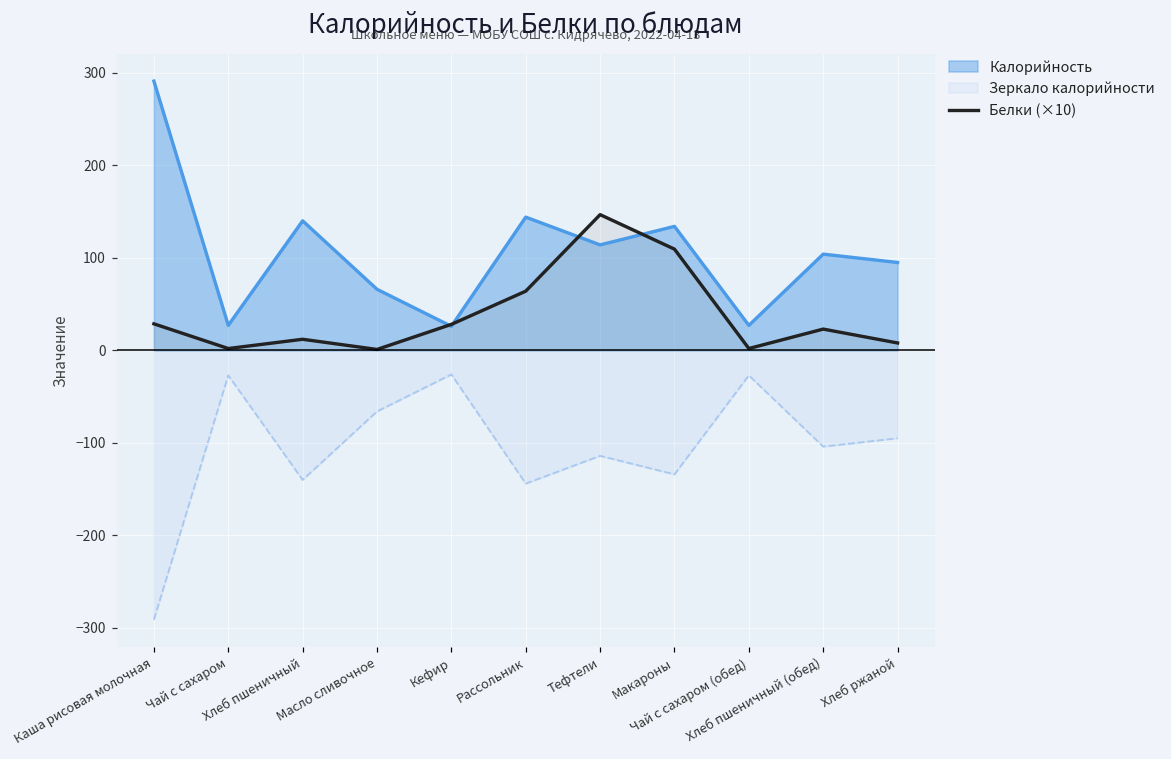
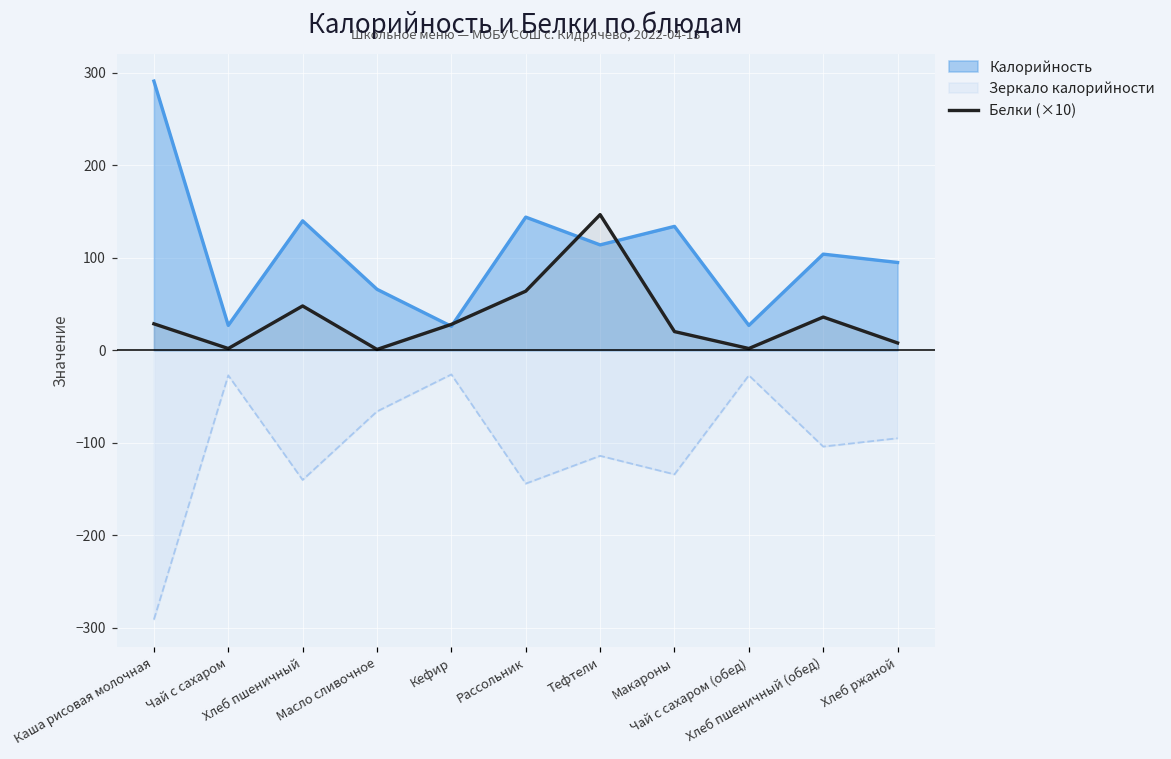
Белки (×10), Хлеб пшеничный: 10 -> 50
Белки (×10), Макароны: 110 -> 20
Белки (×10), Хлеб пшеничный (обед): 20 -> 40
